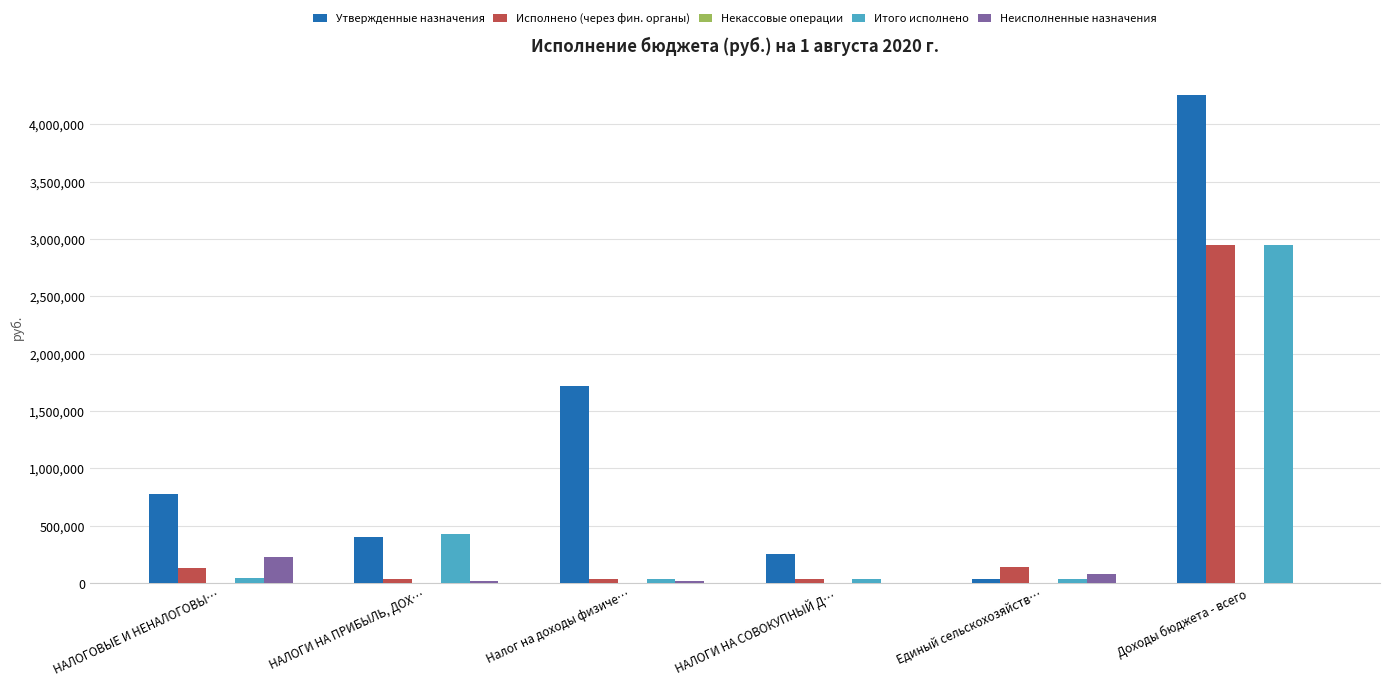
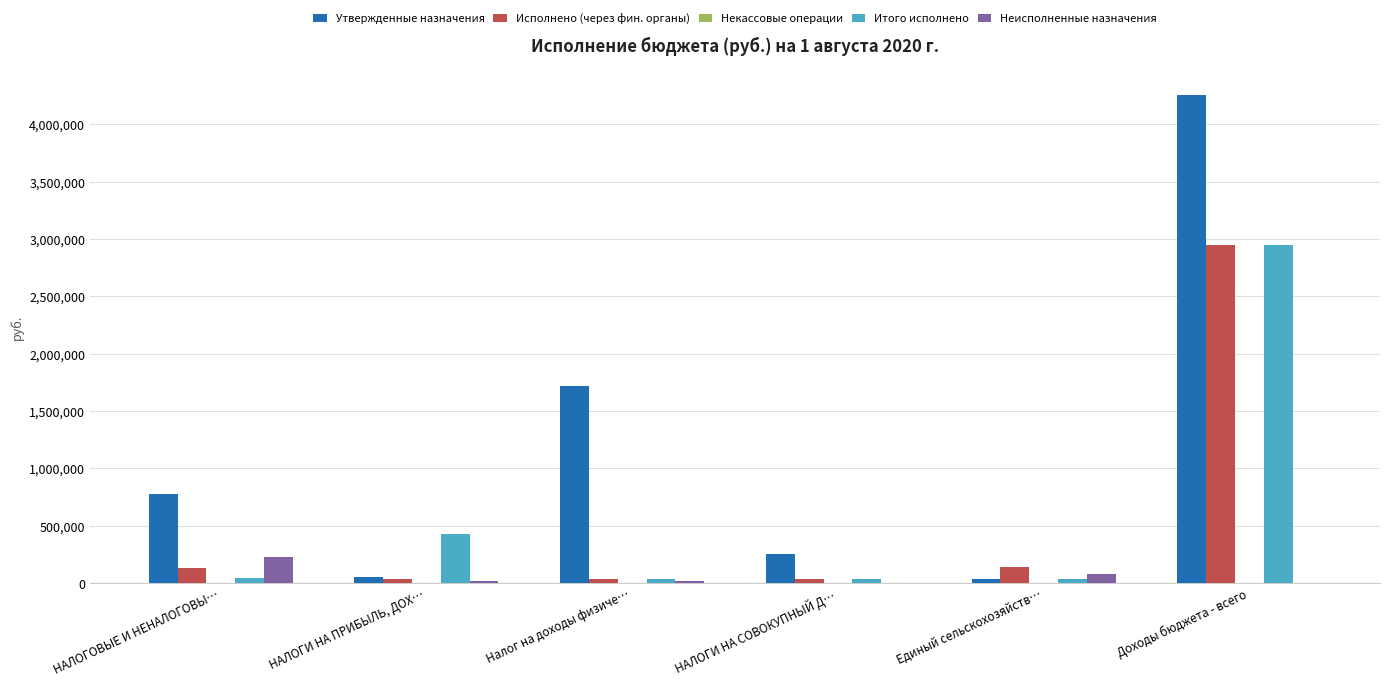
Утвержденные назначения, НАЛОГИ НА ПРИБЫЛЬ, ДОХ…: 400,000 -> 50,000
